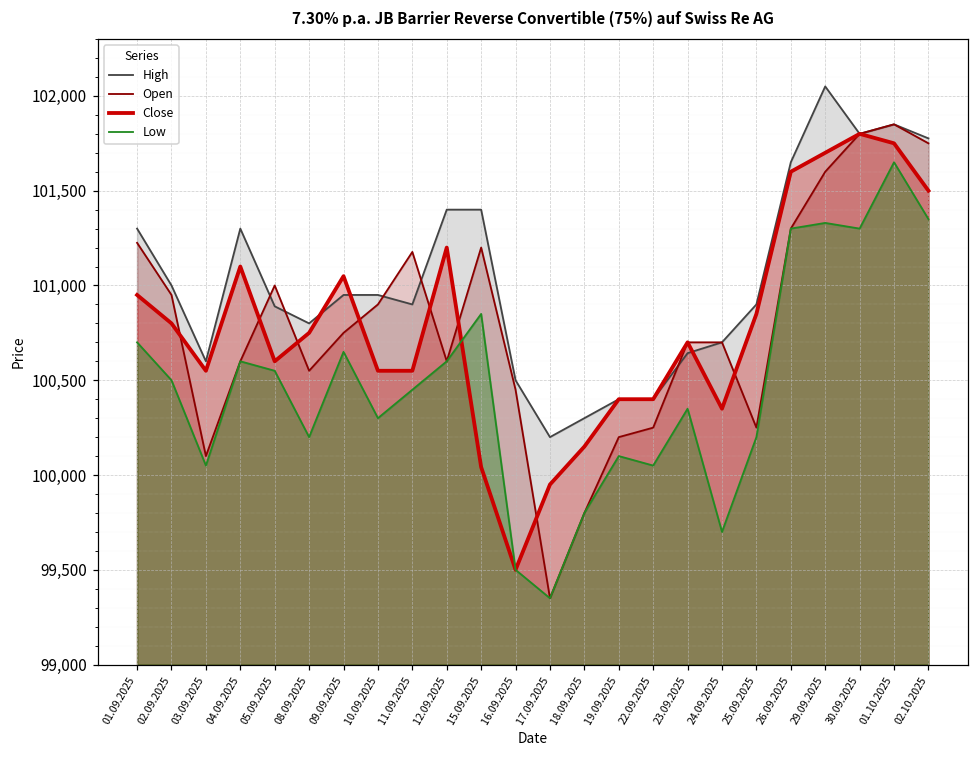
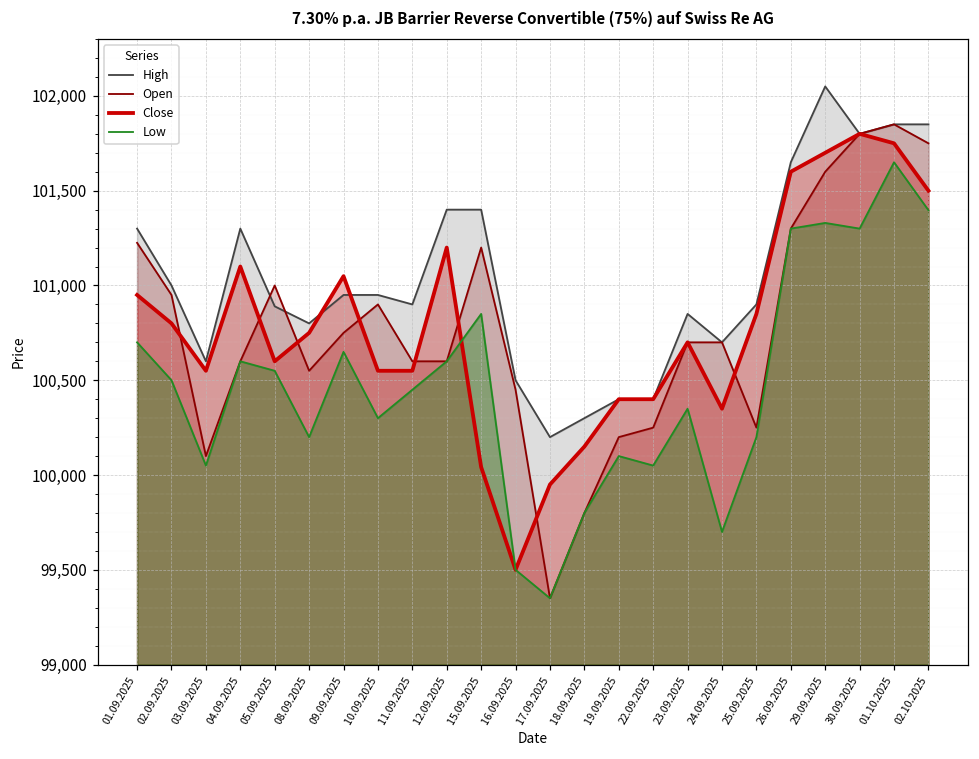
Open, 11.09.2025: 101,180 -> 100,600
High, 23.09.2025: 100,640 -> 100,850
High, 02.10.2025: 101,780 -> 101,850
Low, 02.10.2025: 101,350 -> 101,400
